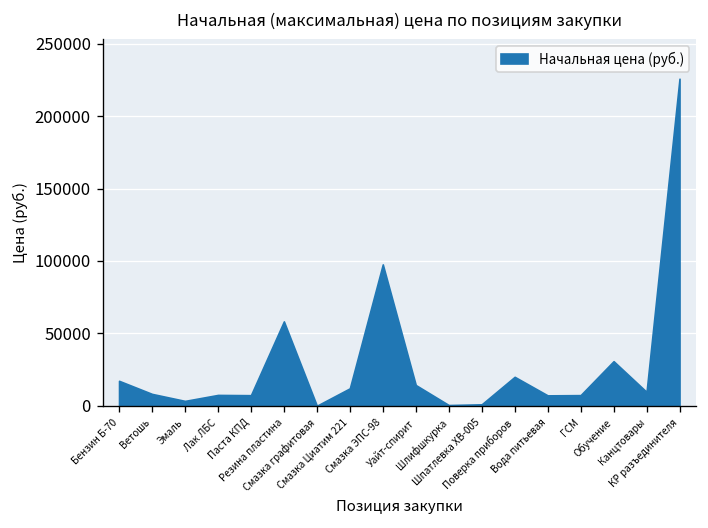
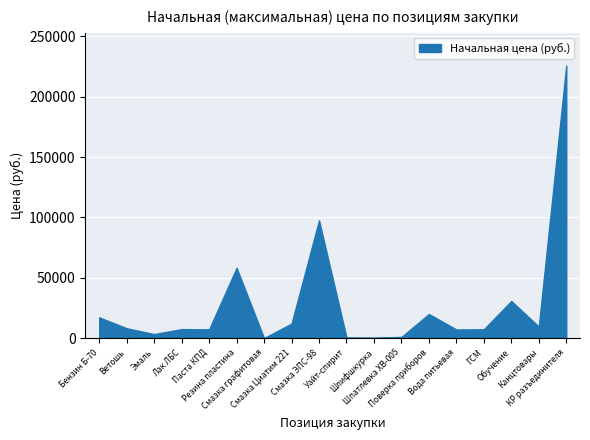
Уайт-спирит: 14000 -> 1000
